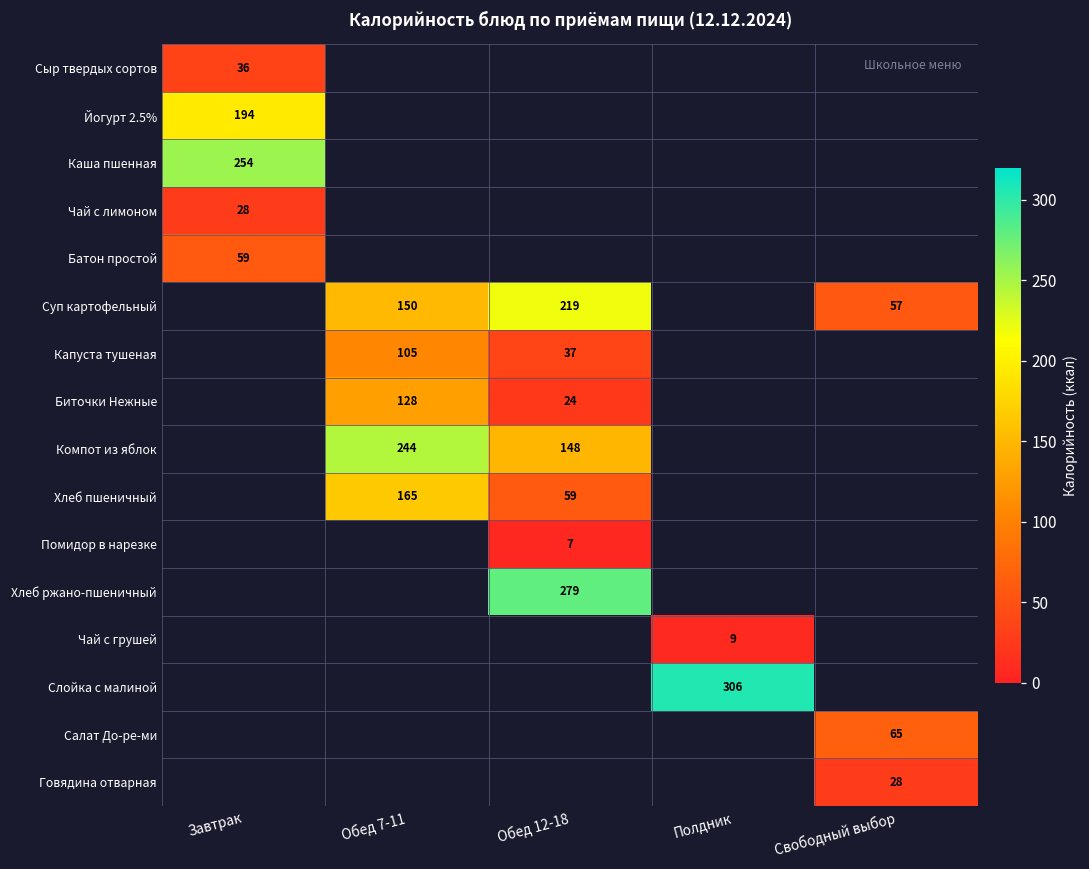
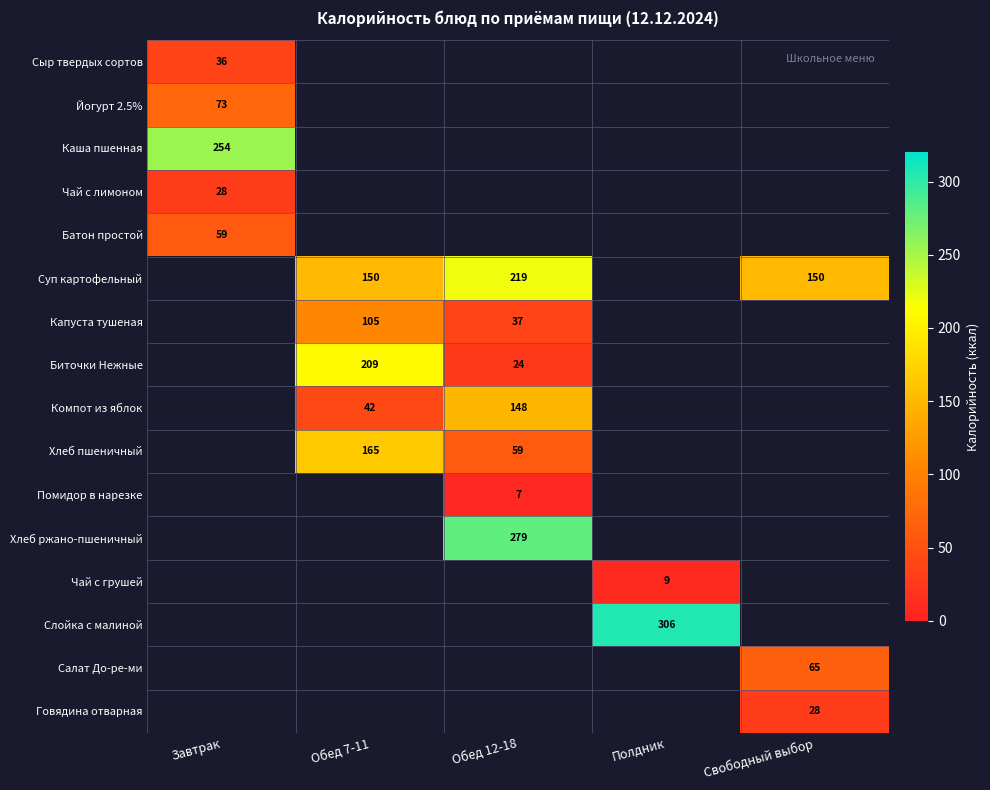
Йогурт 2.5%, Завтрак: 194 -> 73
Суп картофельный, Свободный выбор: 57 -> 150
Биточки Нежные, Обед 7-11: 128 -> 209
Компот из яблок, Обед 7-11: 244 -> 42
